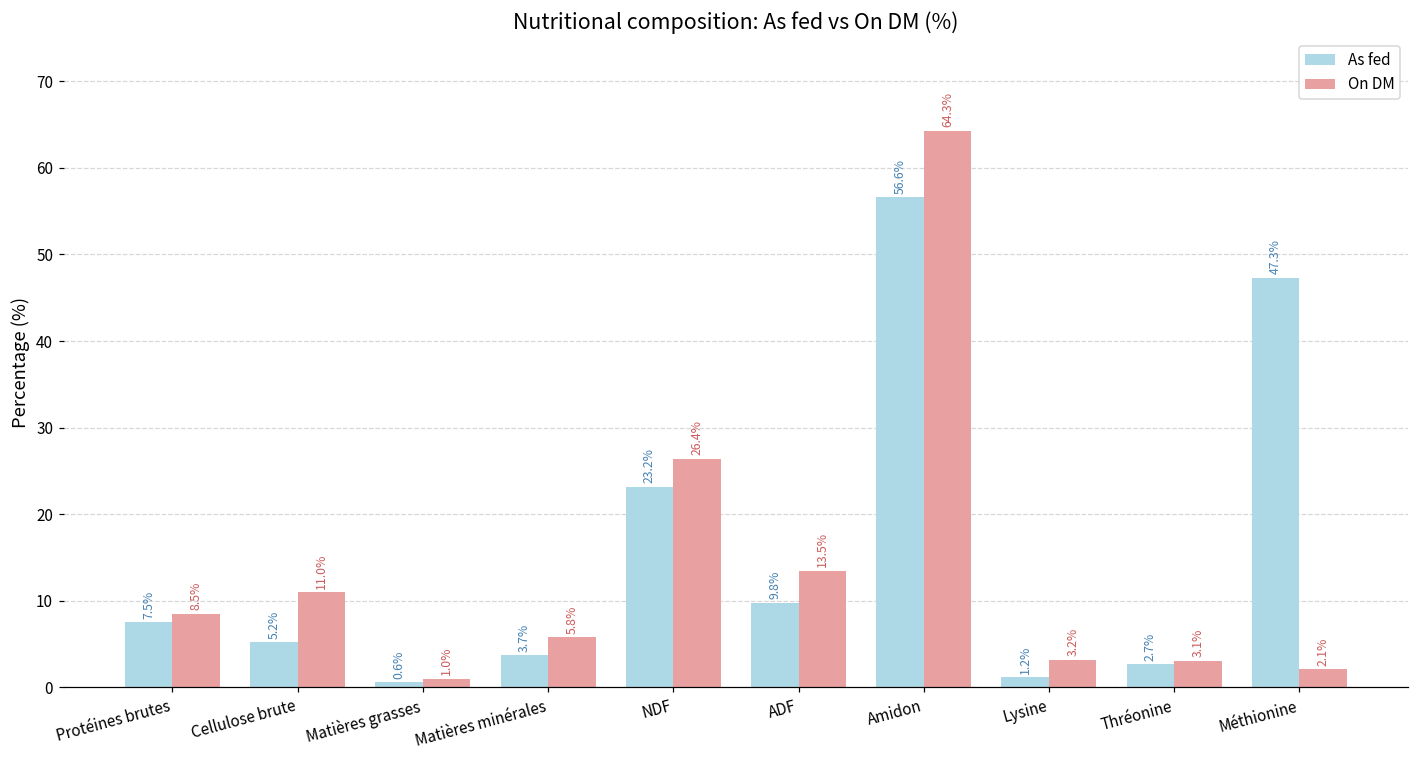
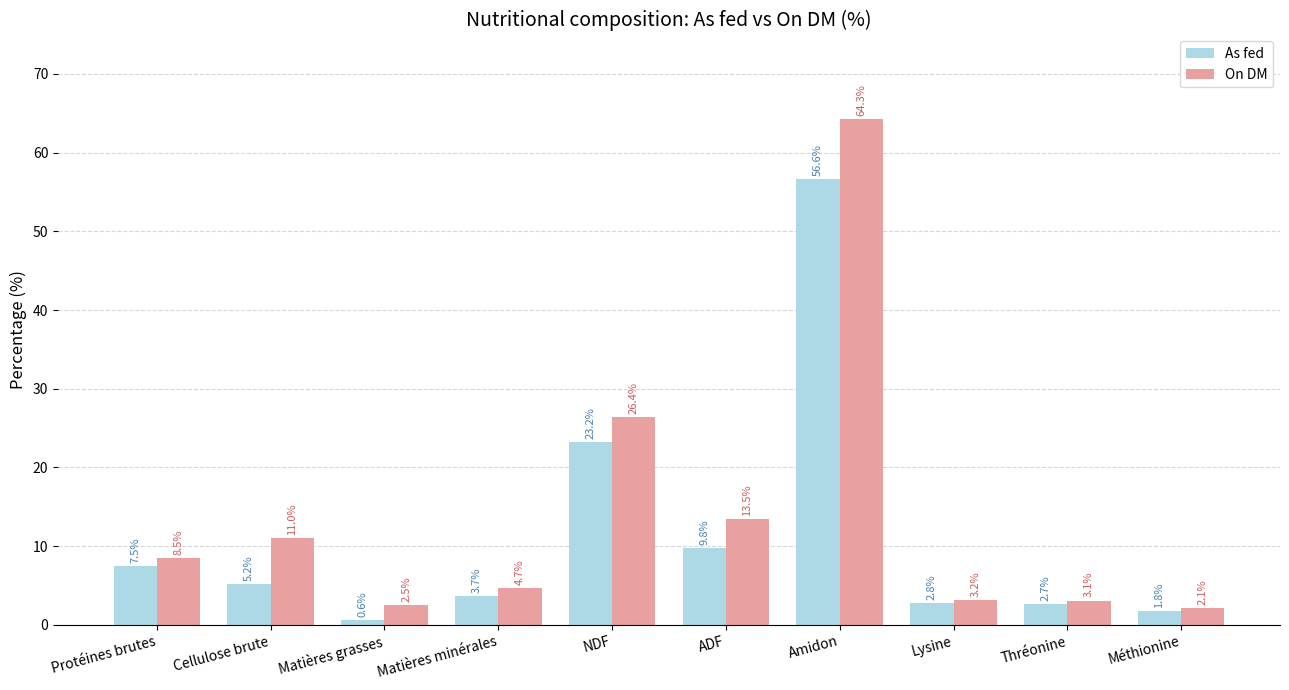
On DM, Matières grasses: 1.0% -> 2.5%
On DM, Matières minérales: 5.8% -> 4.7%
As fed, Lysine: 1.2% -> 2.8%
As fed, Méthionine: 47.3% -> 1.8%
